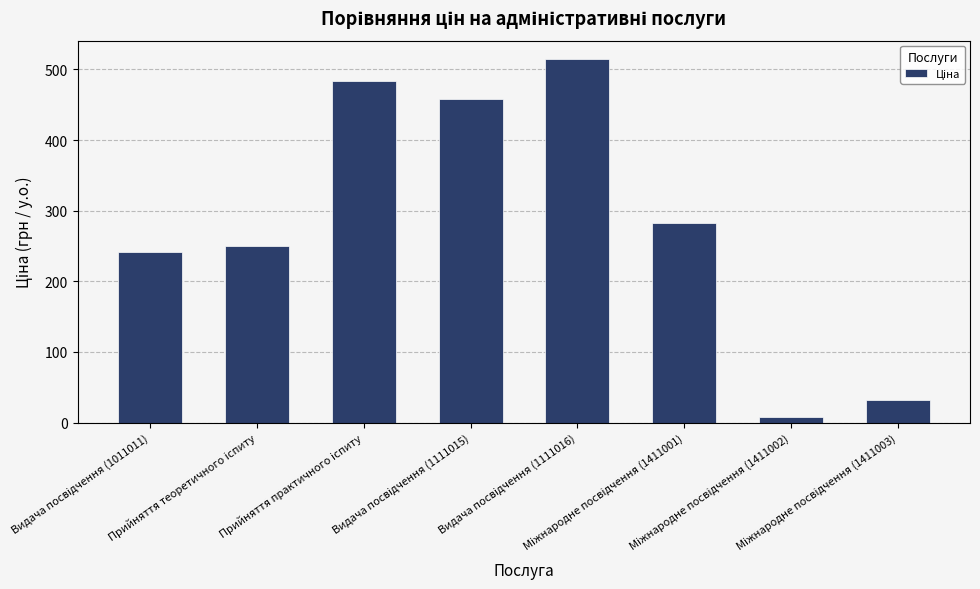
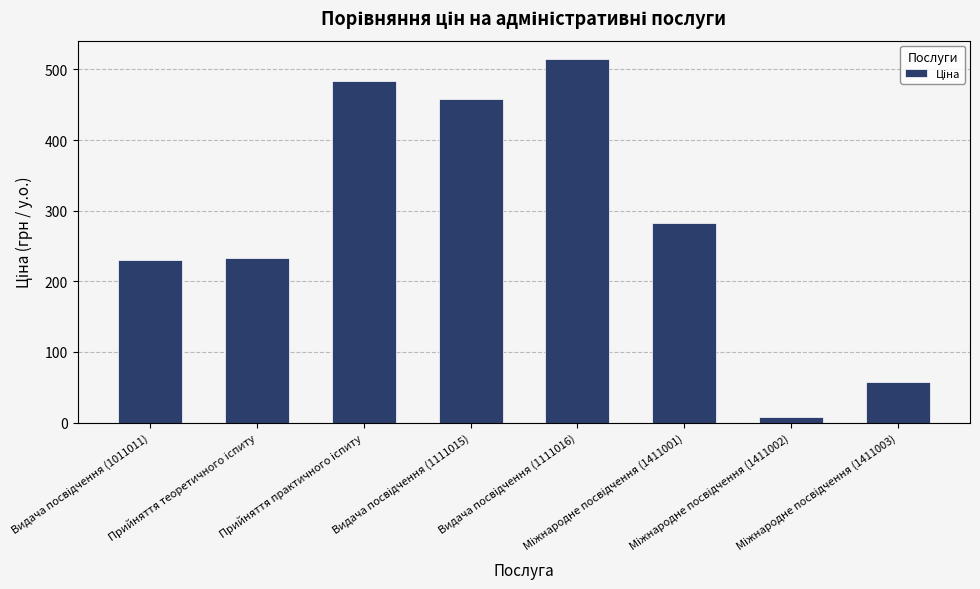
Видача посвідчення (1011011): 240 -> 230
Прийняття теоретичного іспиту: 250 -> 230
Міжнародне посвідчення (1411003): 30 -> 60
